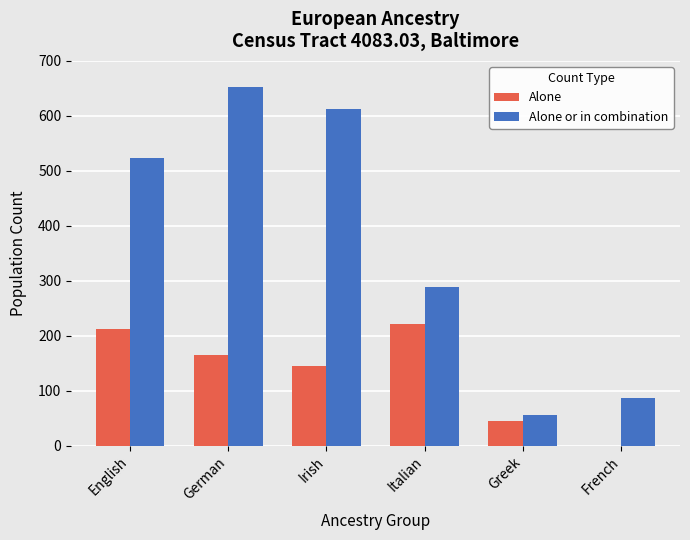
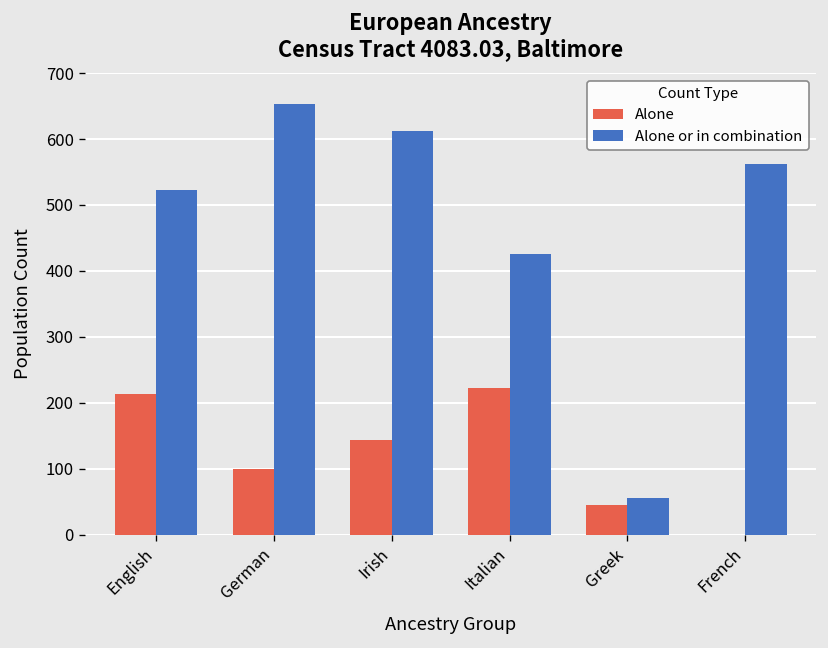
Alone, German: 160 -> 100
Alone or in combination, Italian: 290 -> 430
Alone or in combination, French: 90 -> 560
